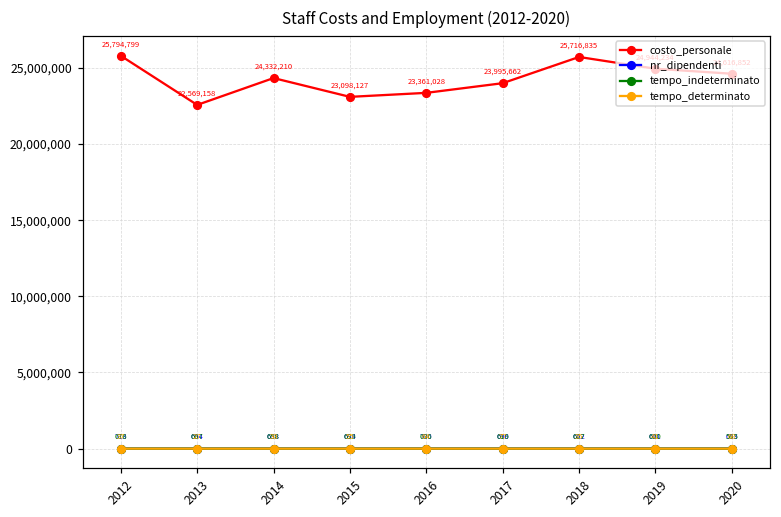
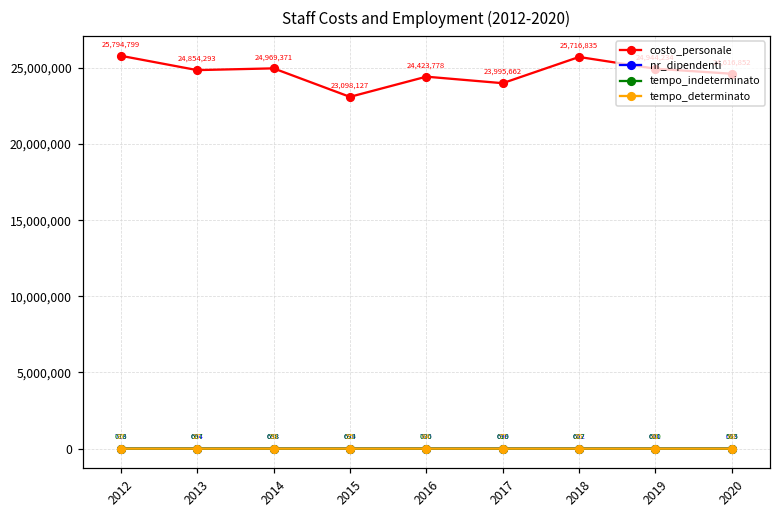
costo_personale, 2013: 22,569,158 -> 24,854,293
costo_personale, 2014: 24,332,210 -> 24,969,371
costo_personale, 2016: 23,361,028 -> 24,423,778
